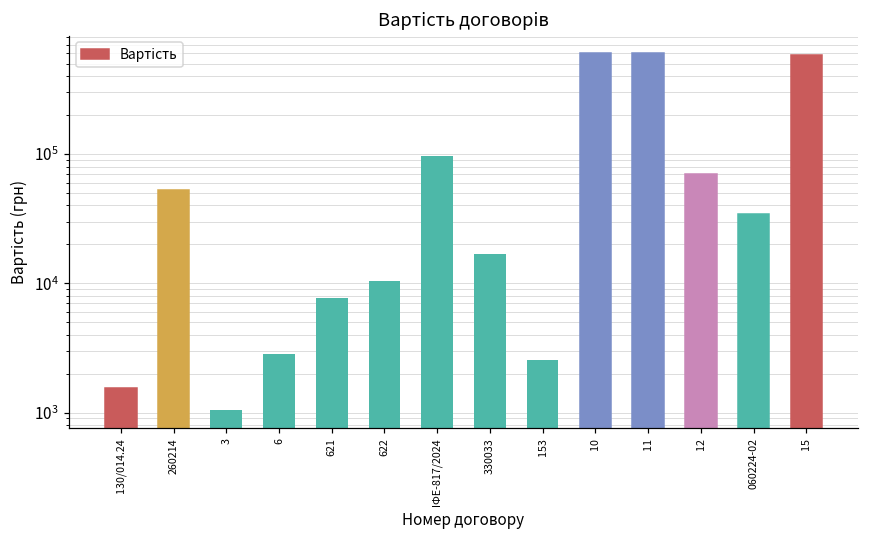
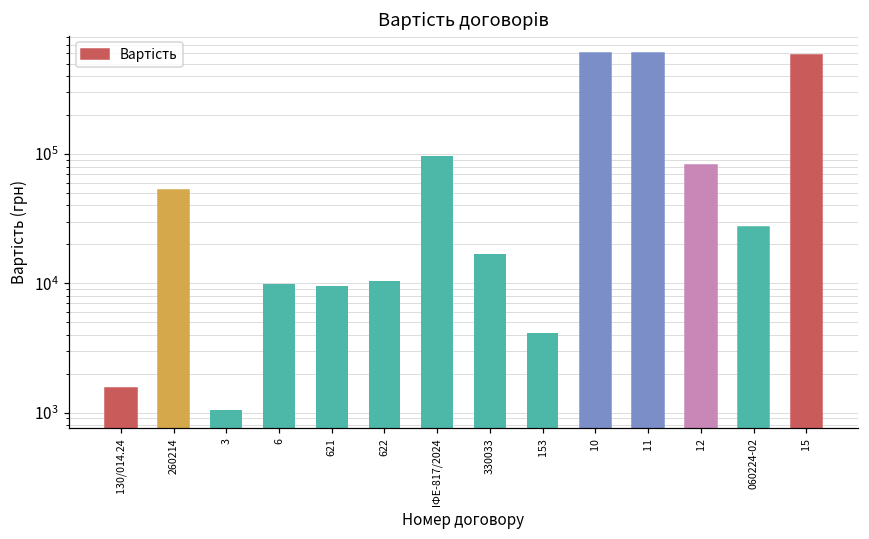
6: 2800 -> 10000
621: 8000 -> 10000
153: 2500 -> 4100
12: 70000 -> 80000
060224-02: 34000 -> 27000
